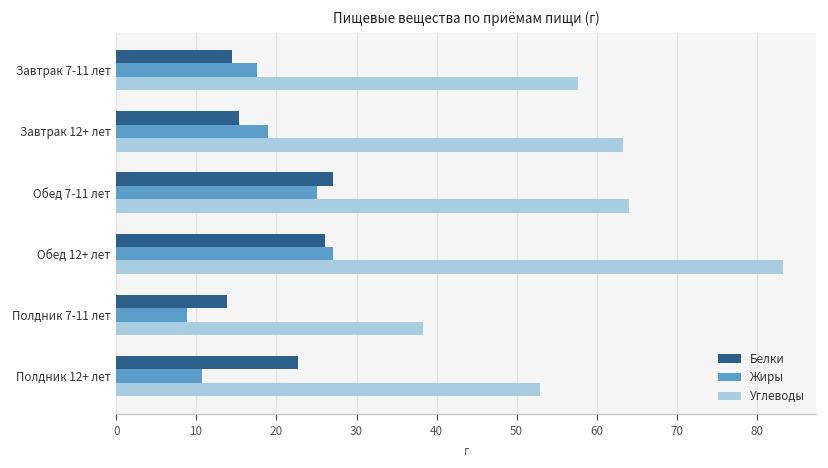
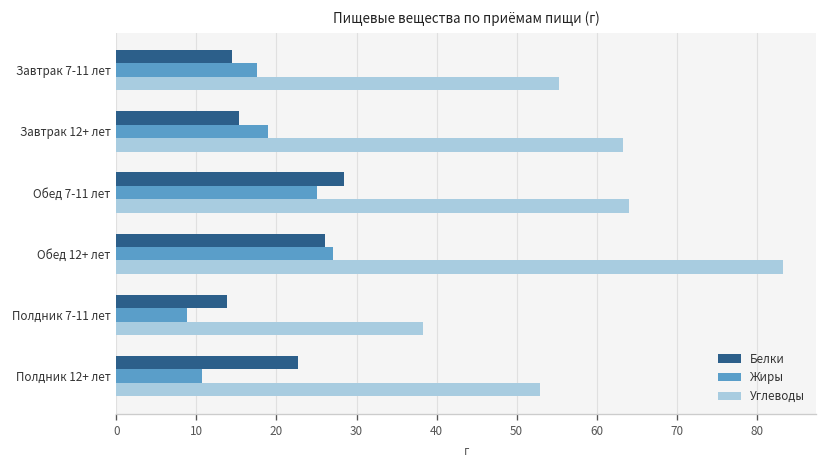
Углеводы, Завтрак 7-11 лет: 58 -> 55
Белки, Обед 7-11 лет: 27 -> 28
